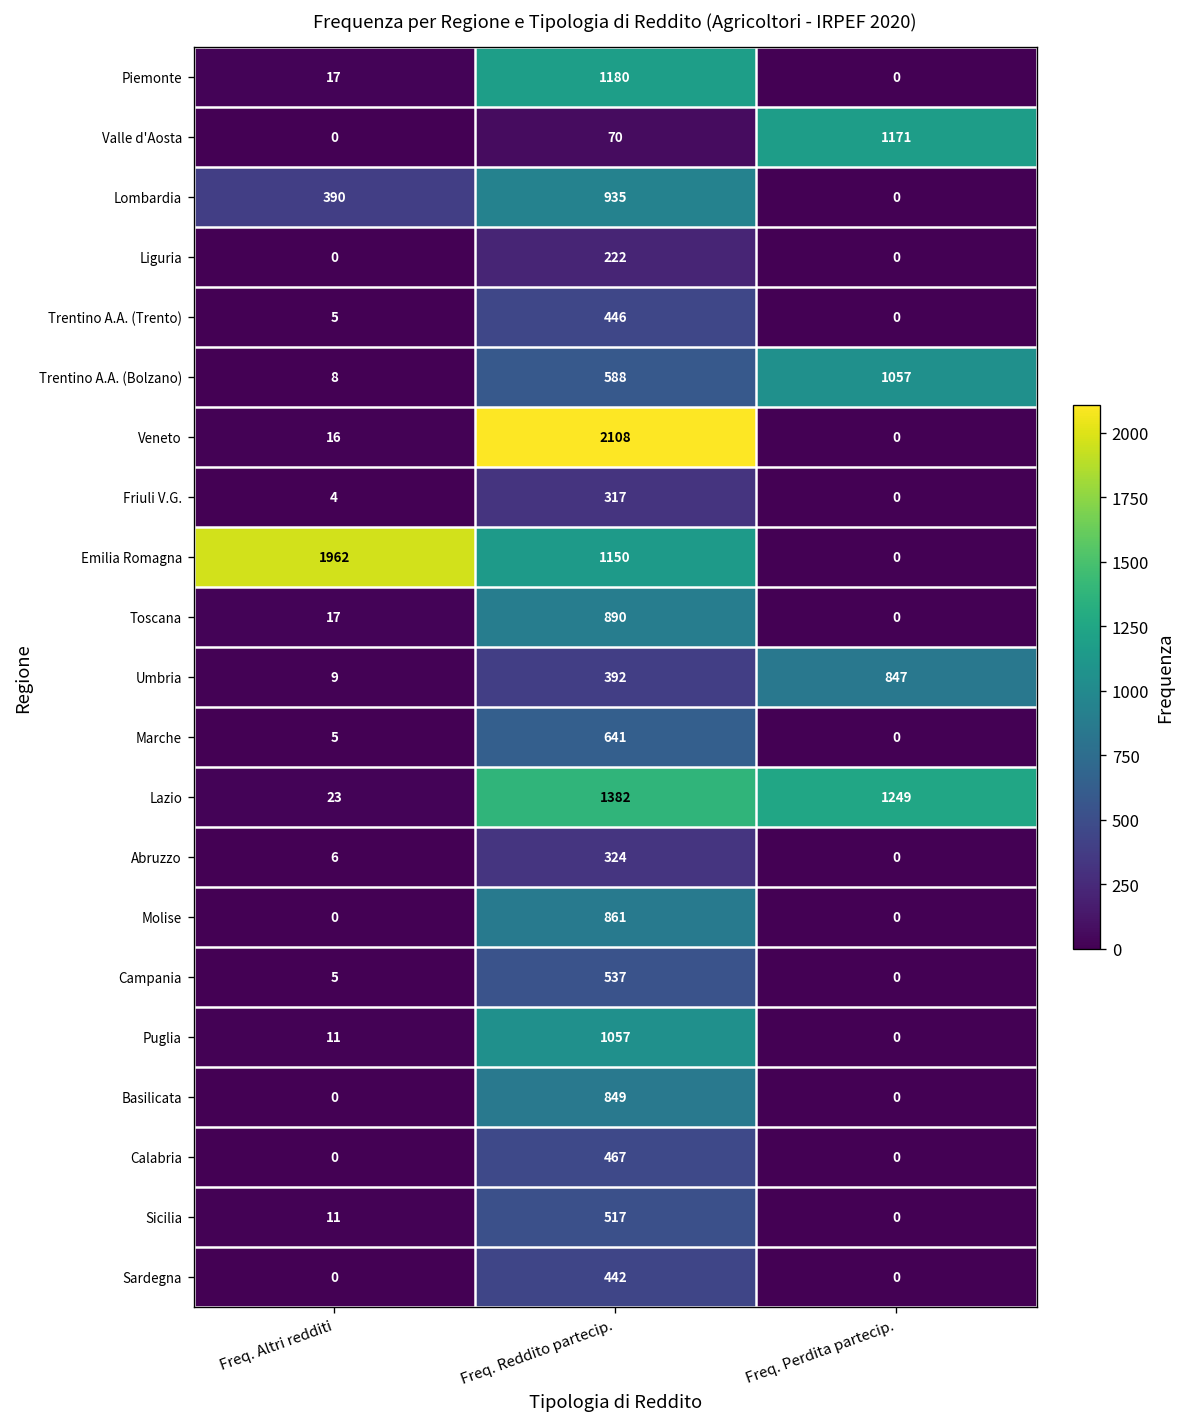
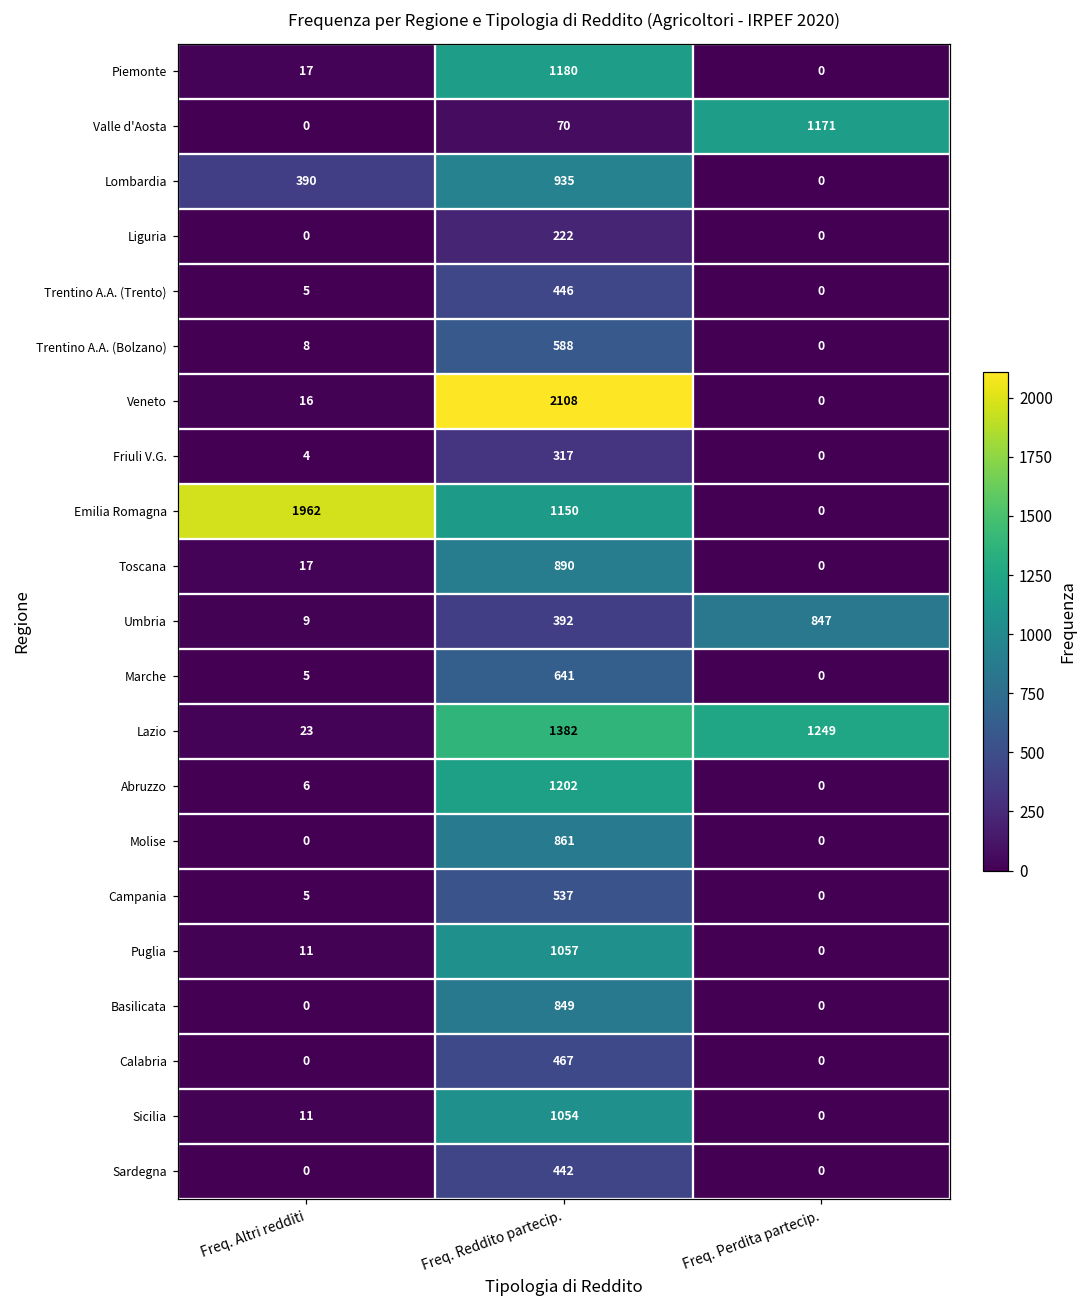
Trentino A.A. (Bolzano), Freq. Perdita partecip.: 1057 -> 0
Abruzzo, Freq. Reddito partecip.: 324 -> 1202
Sicilia, Freq. Reddito partecip.: 517 -> 1054
